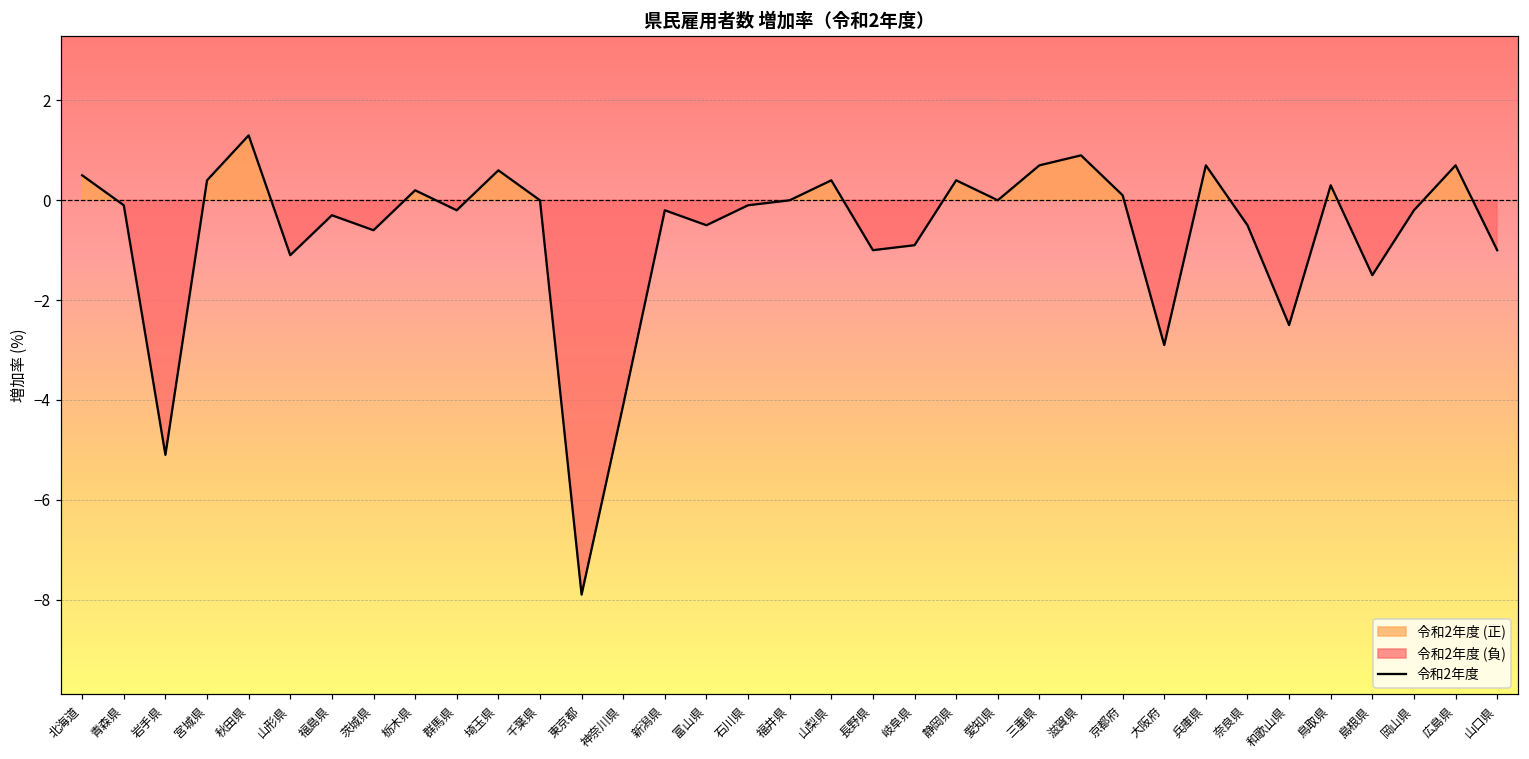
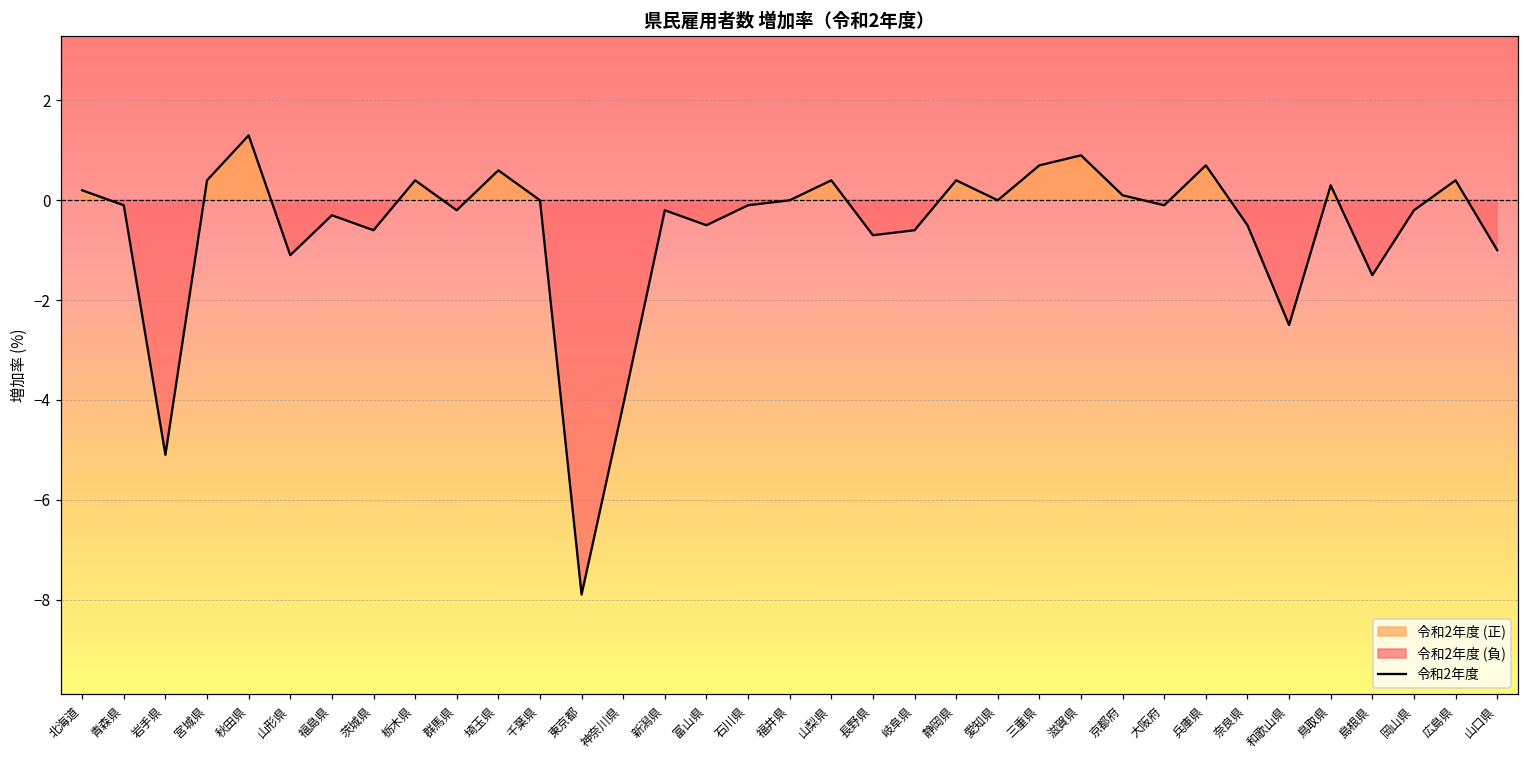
北海道: 0.5 -> 0.2
栃木県: 0.2 -> 0.4
長野県: -1.0 -> -0.7
岐阜県: -0.9 -> -0.6
大阪府: -2.9 -> -0.1
広島県: 0.7 -> 0.4
